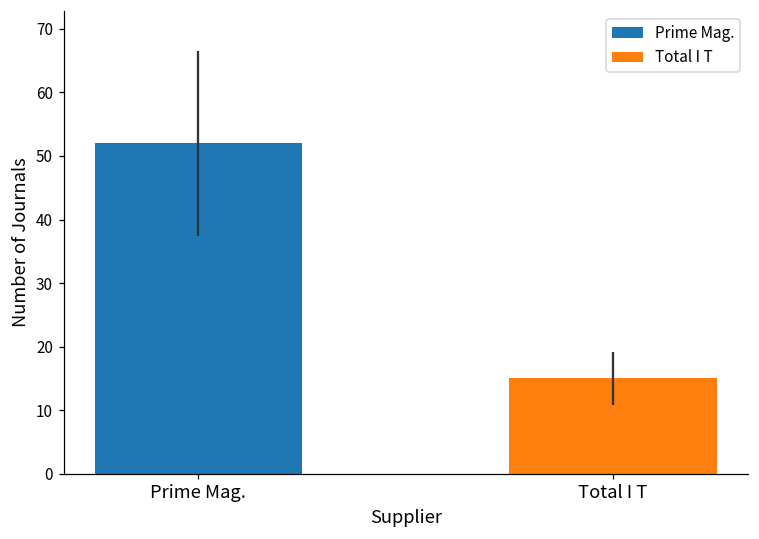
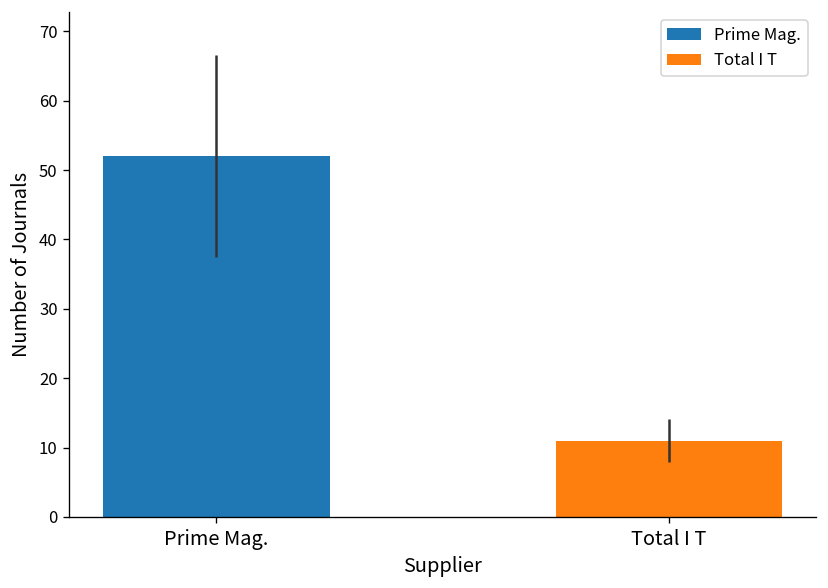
Total I T: 15 -> 11
